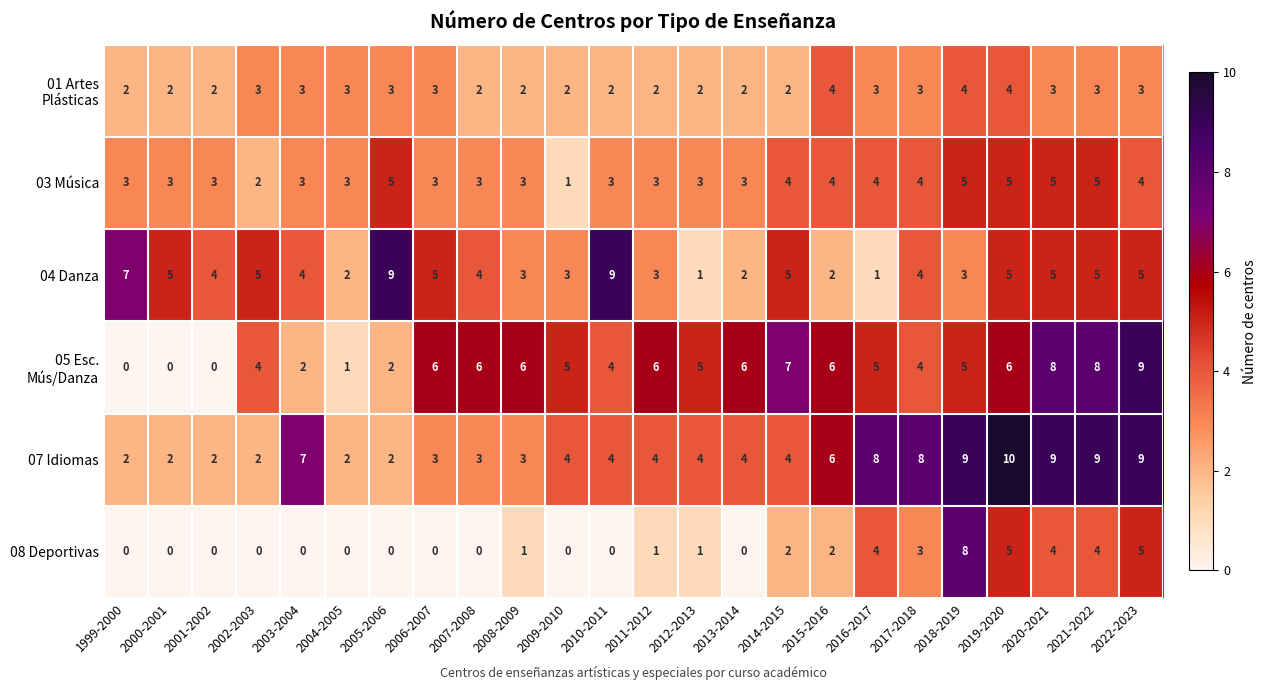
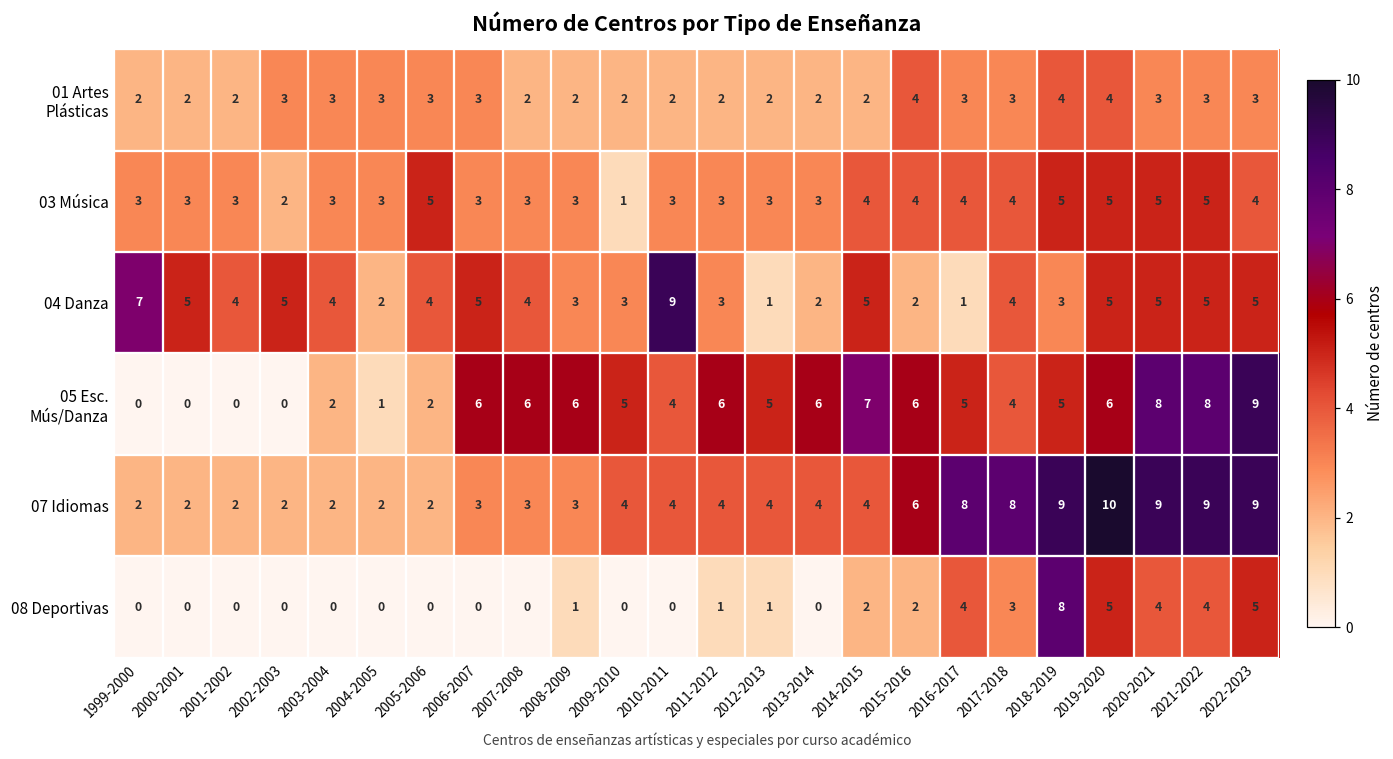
04 Danza, 2005-2006: 9 -> 4
05 Esc. Mús/Danza, 2002-2003: 4 -> 0
07 Idiomas, 2003-2004: 7 -> 2
